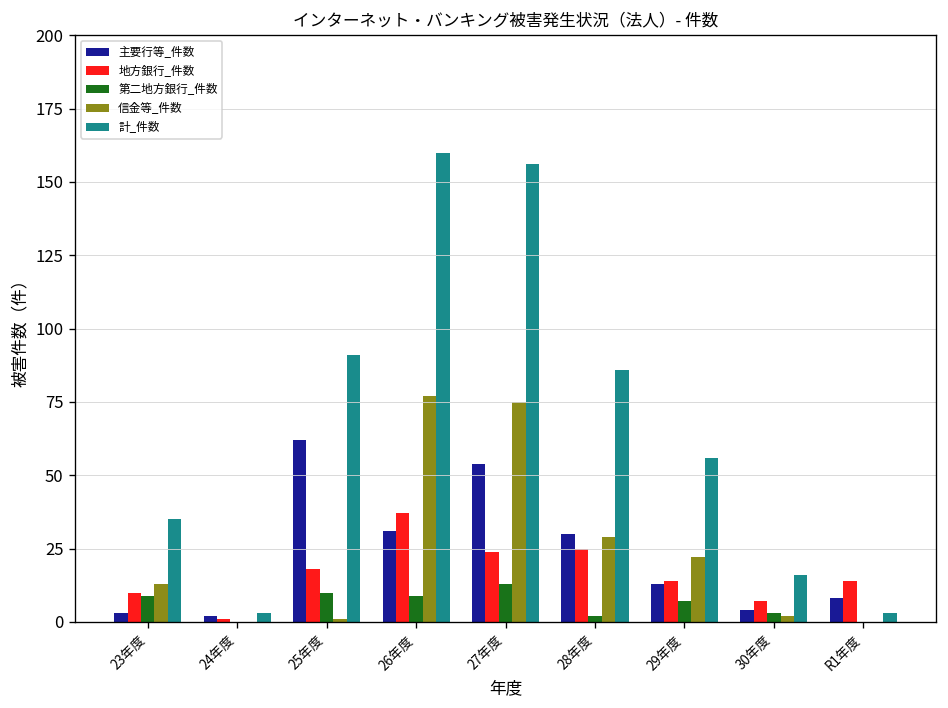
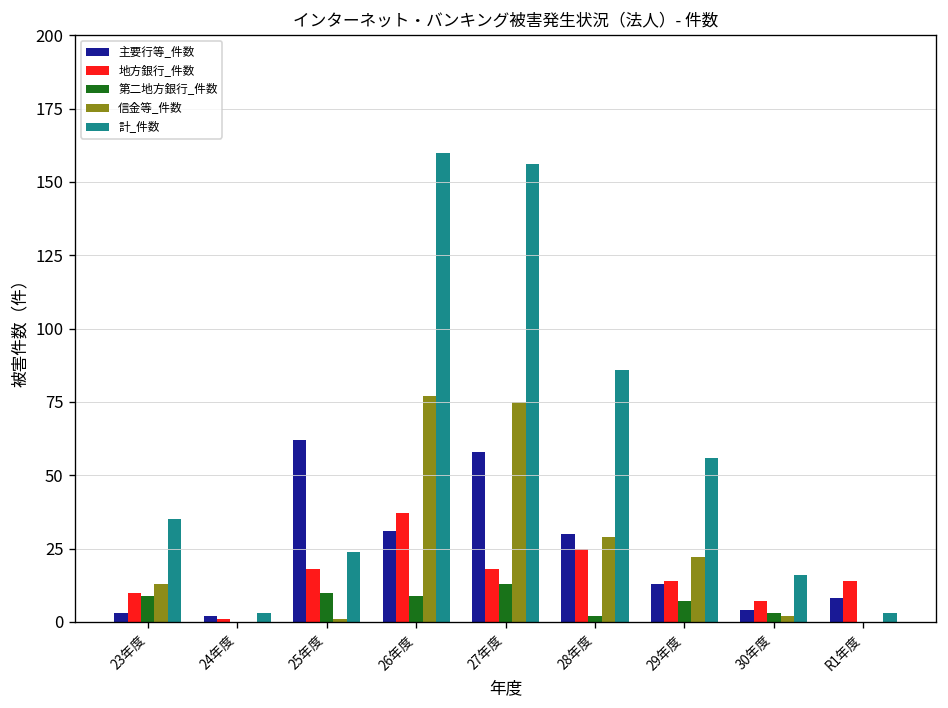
計_件数, 25年度: 91 -> 24
主要行等_件数, 27年度: 54 -> 58
地方銀行_件数, 27年度: 24 -> 18
